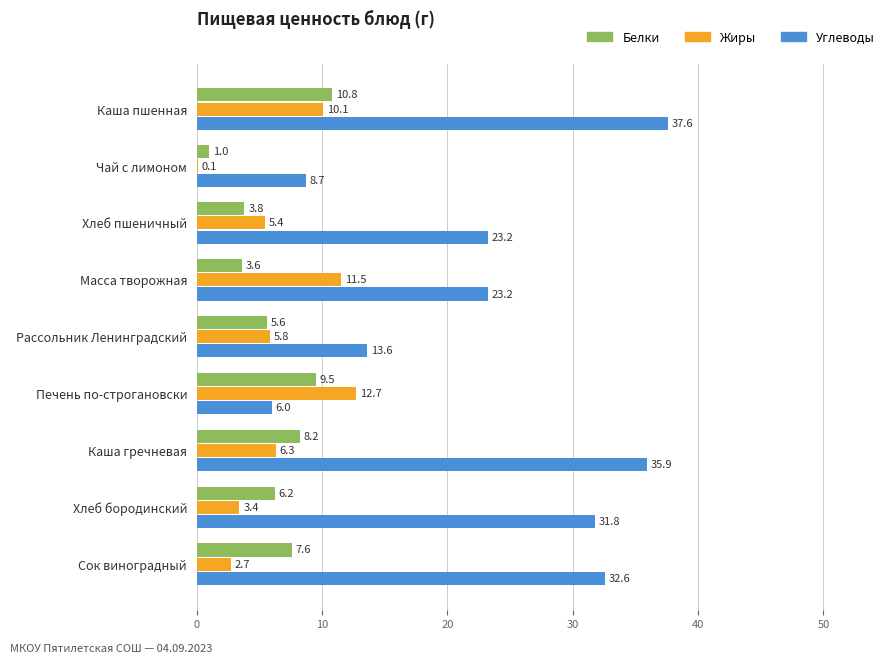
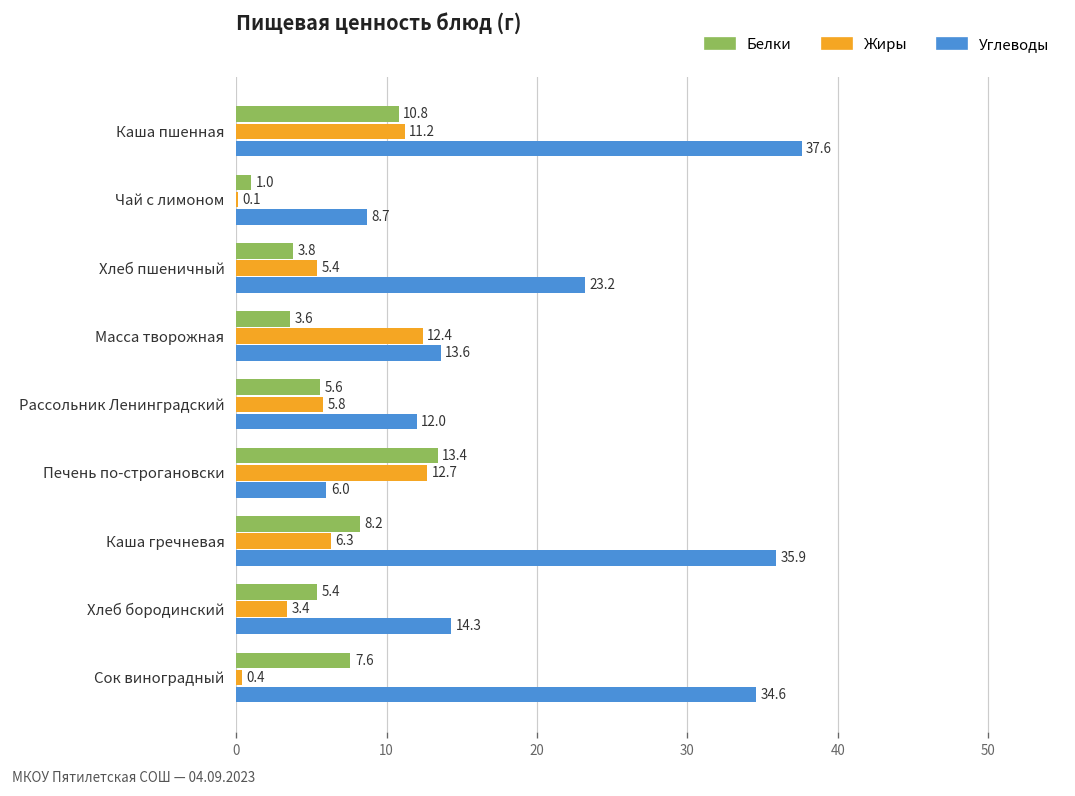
Жиры, Каша пшенная: 10.1 -> 11.2
Жиры, Масса творожная: 11.5 -> 12.4
Углеводы, Масса творожная: 23.2 -> 13.6
Углеводы, Рассольник Ленинградский: 13.6 -> 12.0
Белки, Печень по-строгановски: 9.5 -> 13.4
Белки, Хлеб бородинский: 6.2 -> 5.4
Углеводы, Хлеб бородинский: 31.8 -> 14.3
Жиры, Сок виноградный: 2.7 -> 0.4
Углеводы, Сок виноградный: 32.6 -> 34.6
